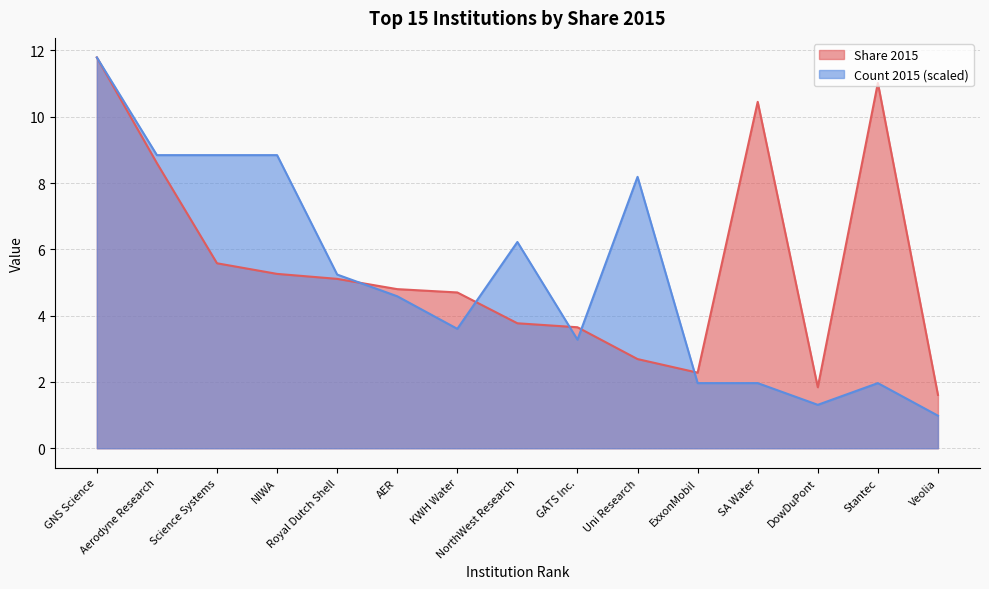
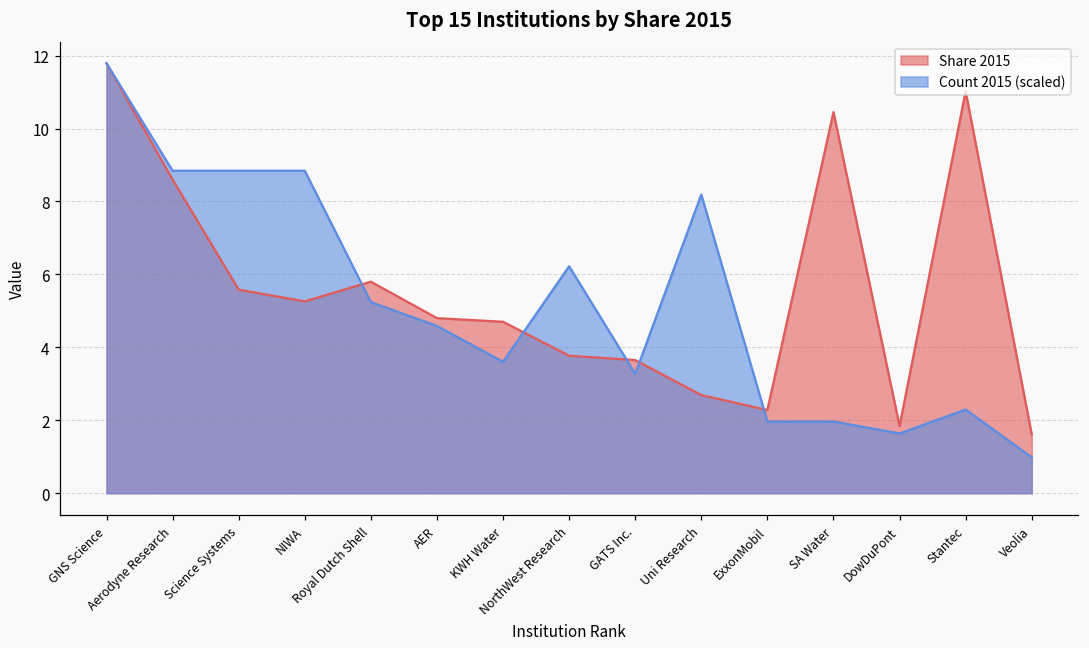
Share 2015, Royal Dutch Shell: 5.1 -> 5.8
Count 2015 (scaled), DowDuPont: 1.3 -> 1.6
Count 2015 (scaled), Stantec: 2.0 -> 2.3
